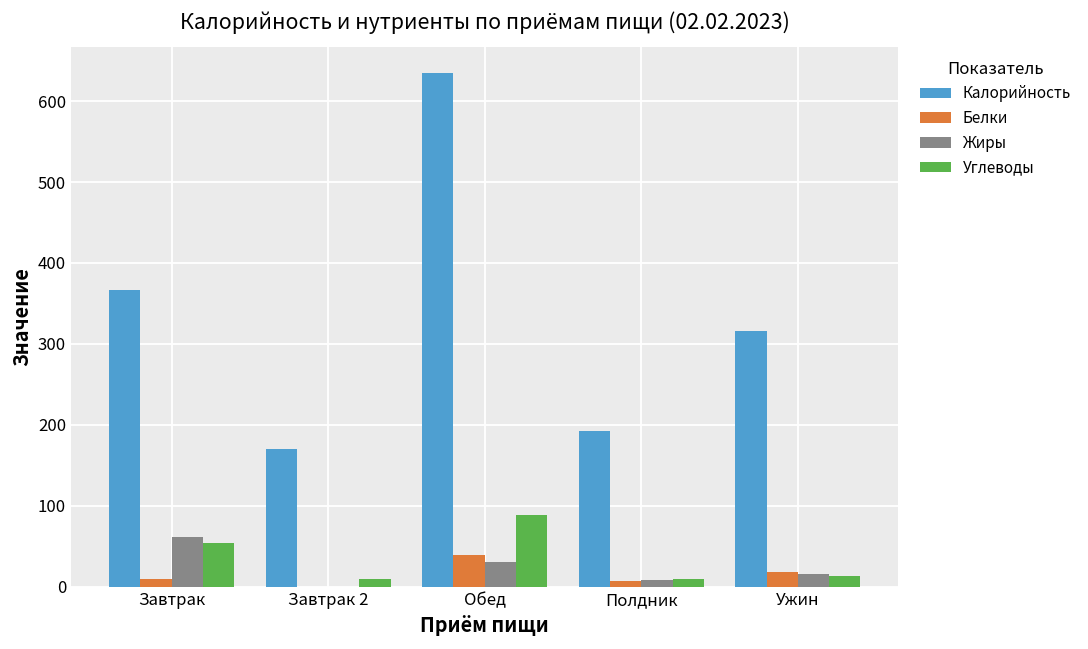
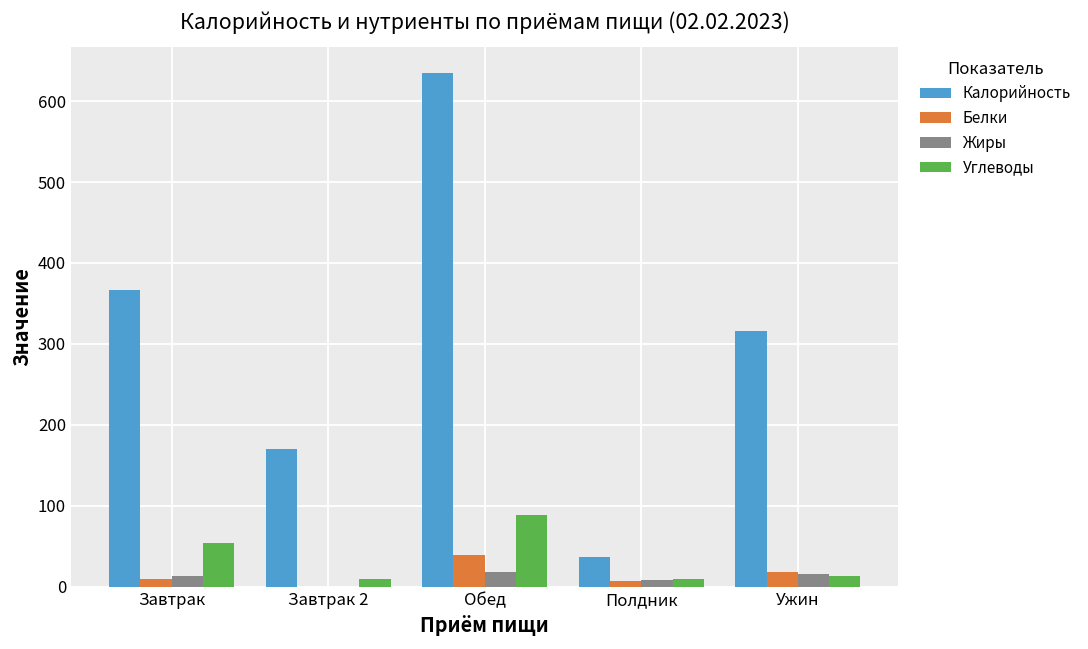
Жиры, Завтрак: 60 -> 10
Жиры, Обед: 30 -> 20
Калорийность, Полдник: 190 -> 40
